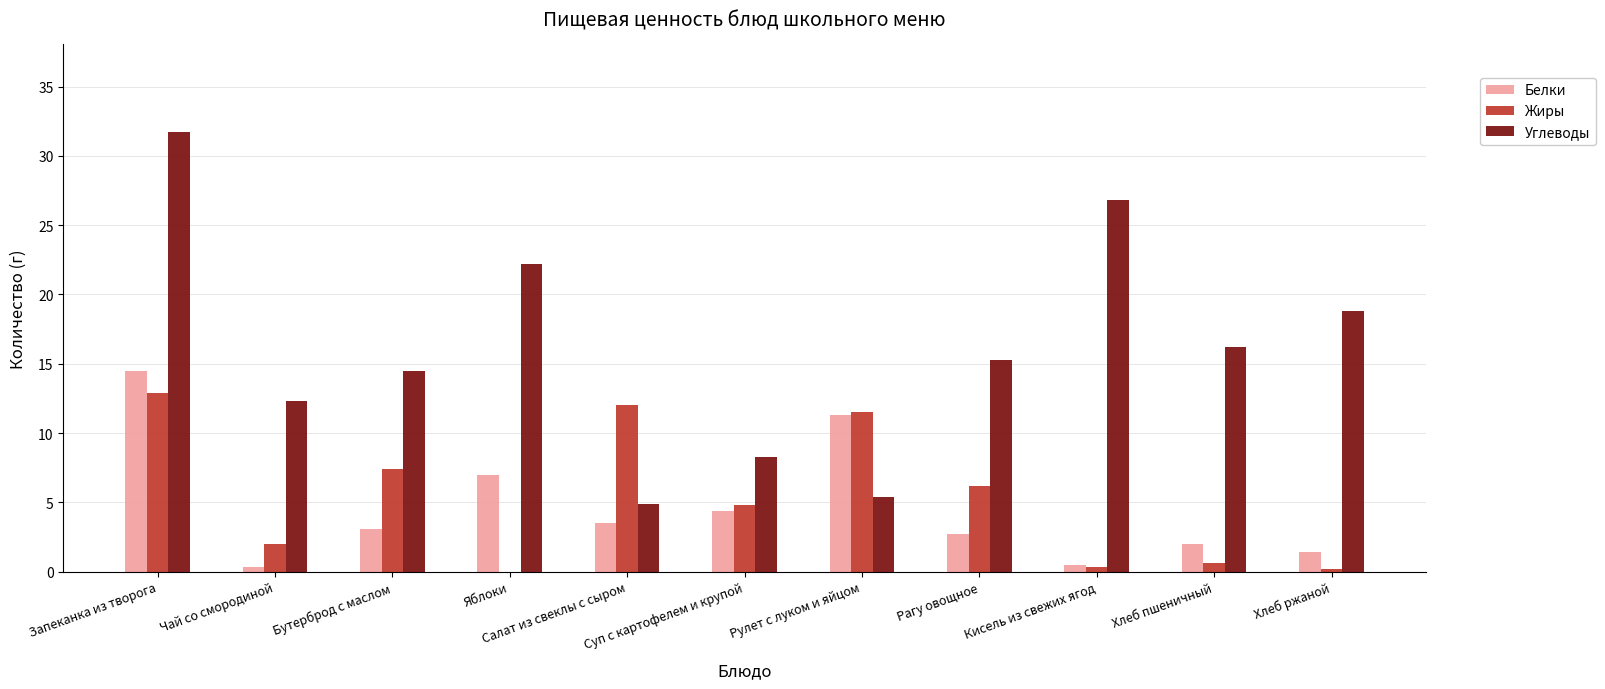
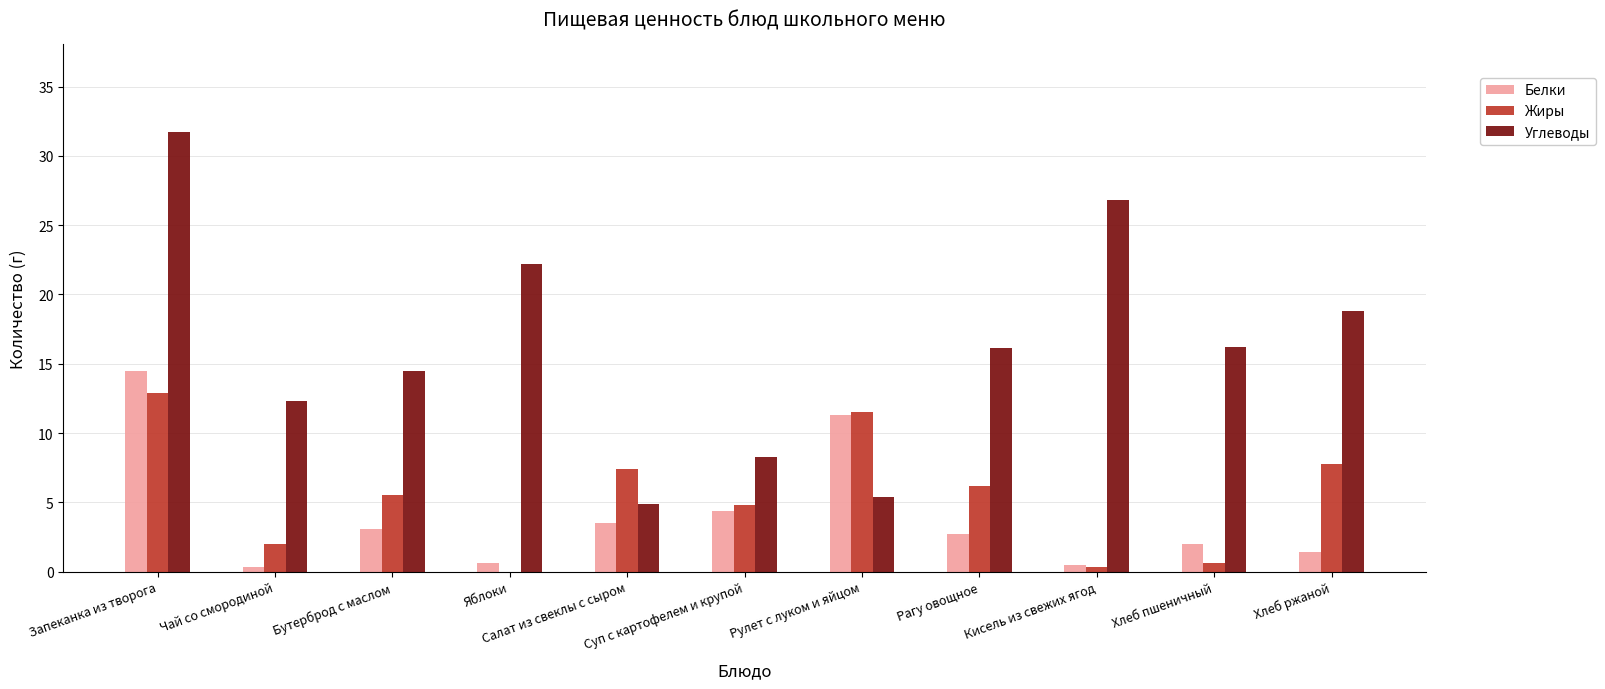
Жиры, Бутерброд с маслом: 7.4 -> 5.5
Белки, Яблоки: 7.0 -> 0.6
Жиры, Салат из свеклы с сыром: 12.0 -> 7.4
Углеводы, Рагу овощное: 15.3 -> 16.1
Жиры, Хлеб ржаной: 0.2 -> 7.8
